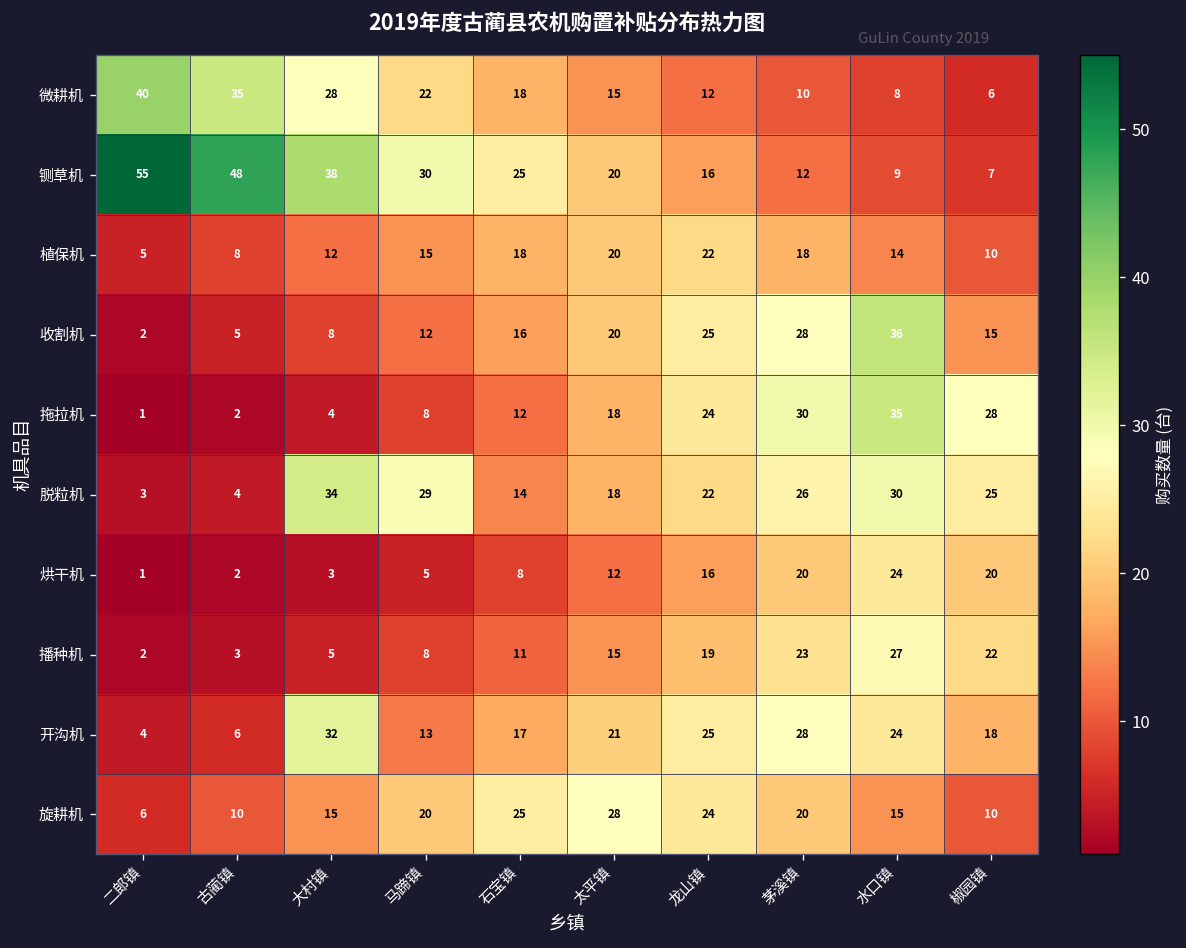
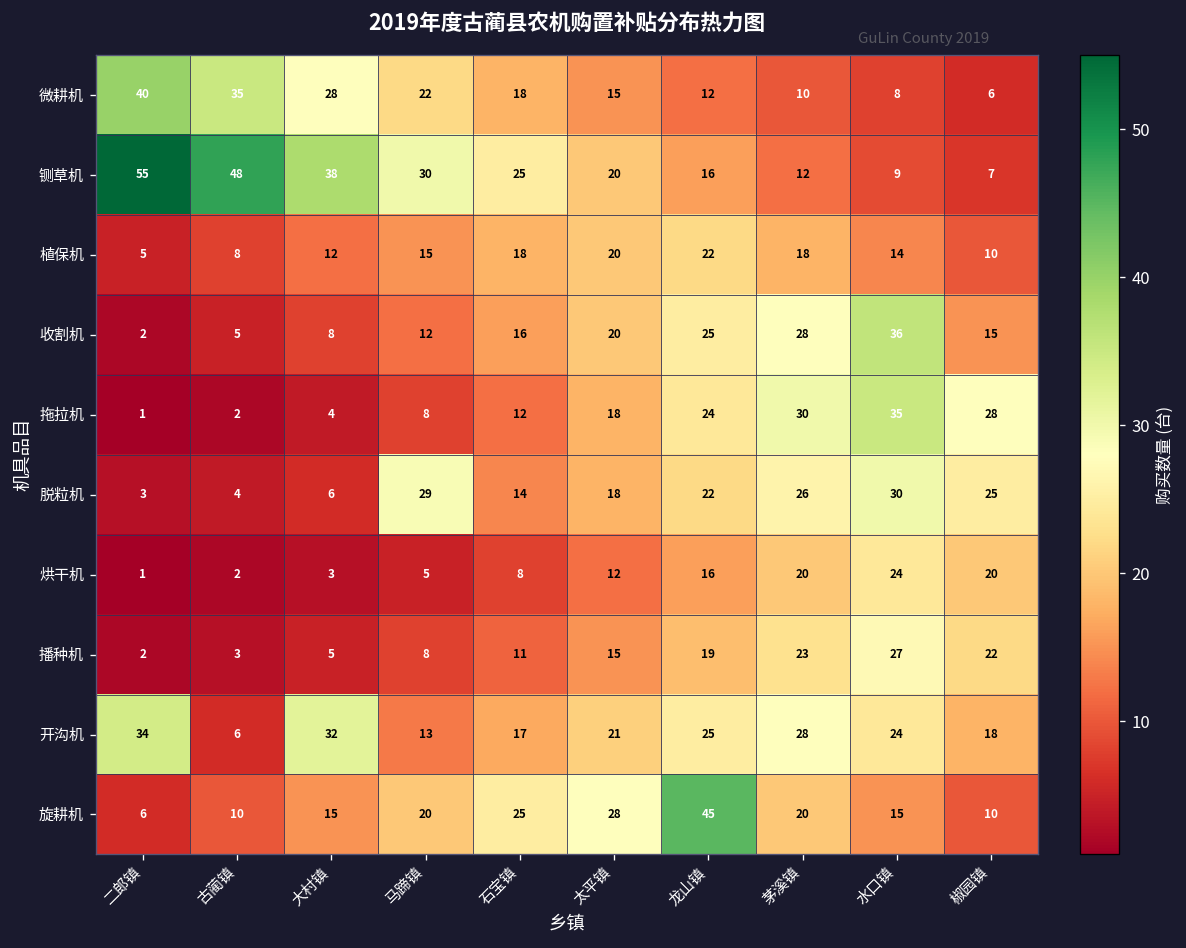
脱粒机, 大村镇: 34 -> 6
开沟机, 二郎镇: 4 -> 34
旋耕机, 龙山镇: 24 -> 45
